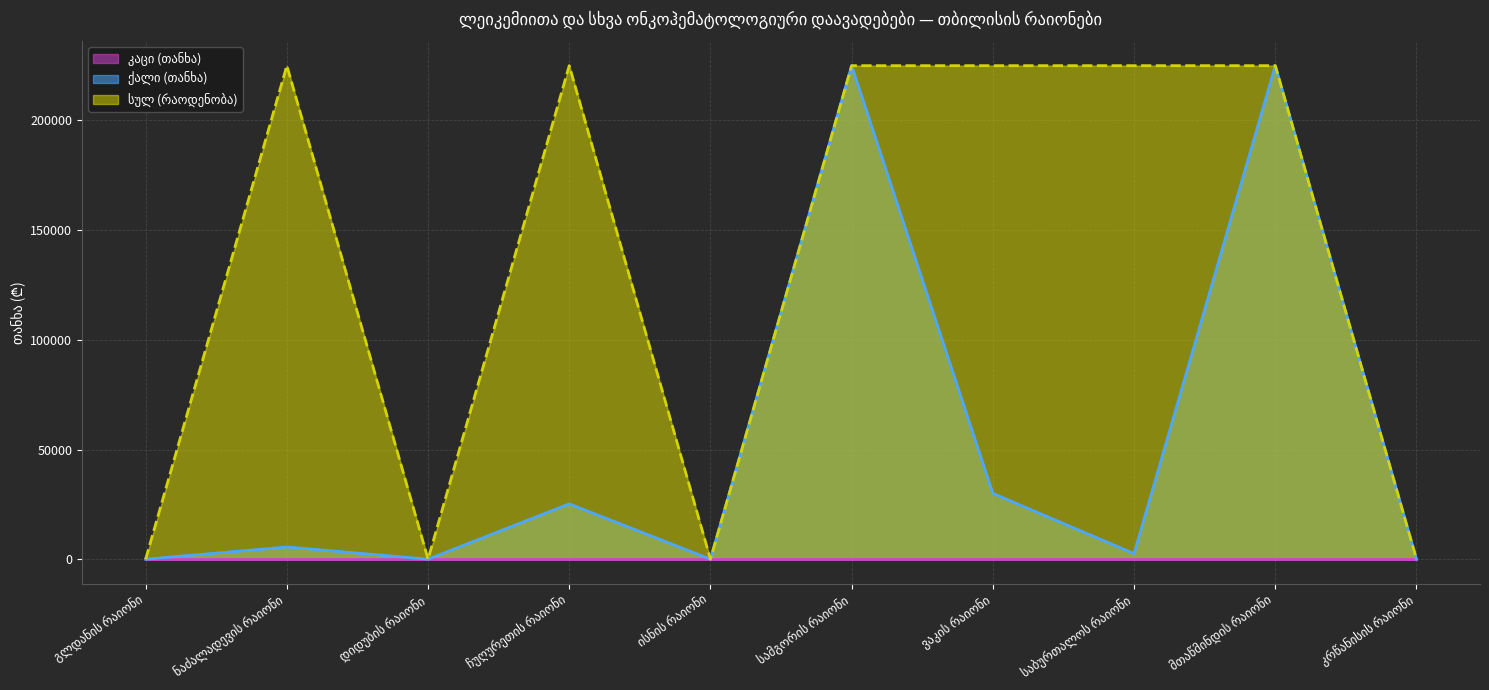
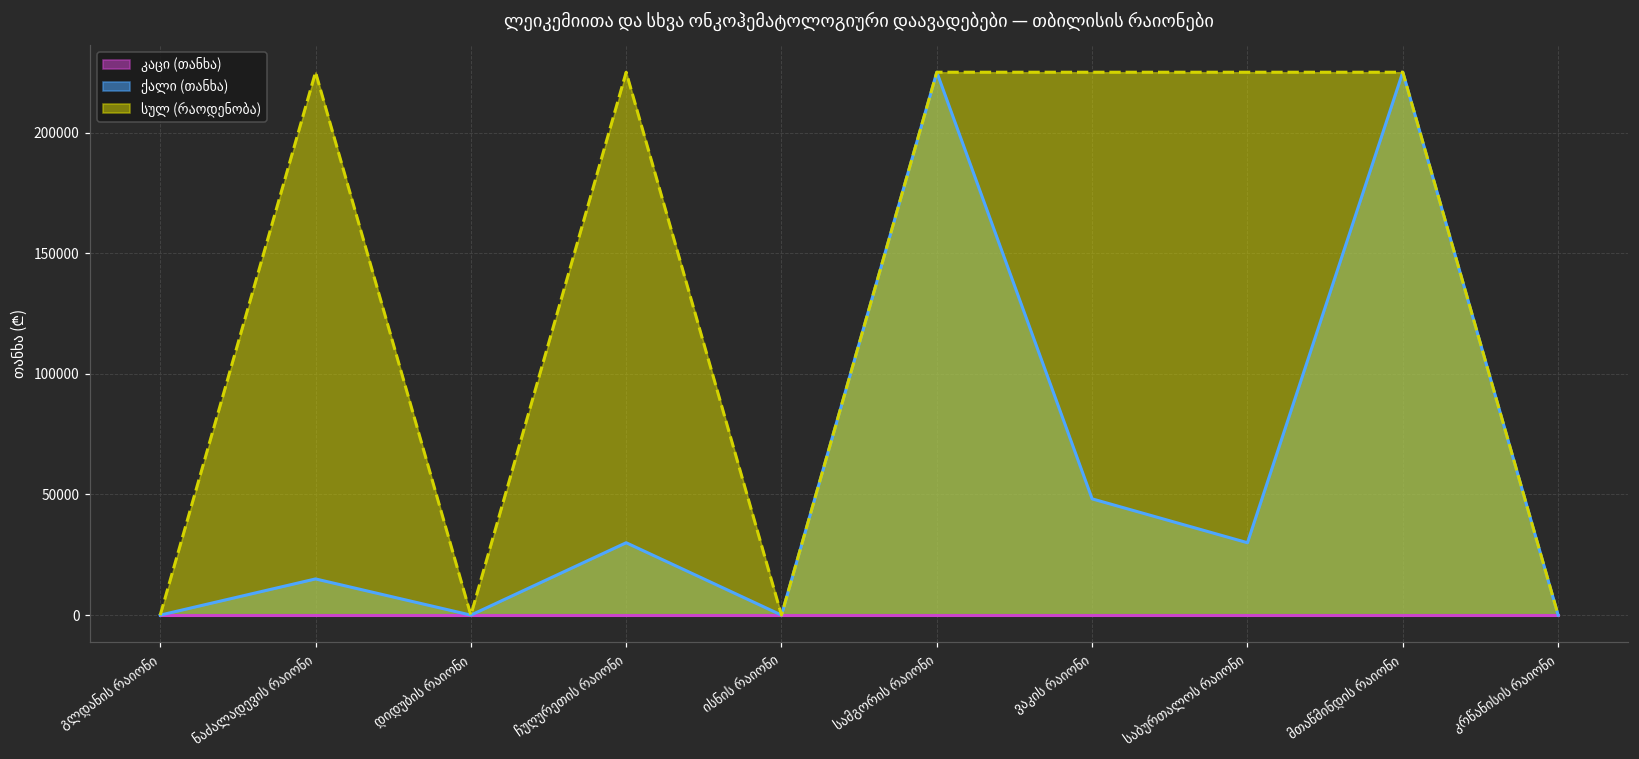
ქალი (თანხა), ნაძალადევის რაიონი: 6000 -> 15000
ქალი (თანხა), ჩუღურეთის რაიონი: 25000 -> 30000
ქალი (თანხა), ვაკის რაიონი: 30000 -> 48000
ქალი (თანხა), საბურთალოს რაიონი: 3000 -> 30000
